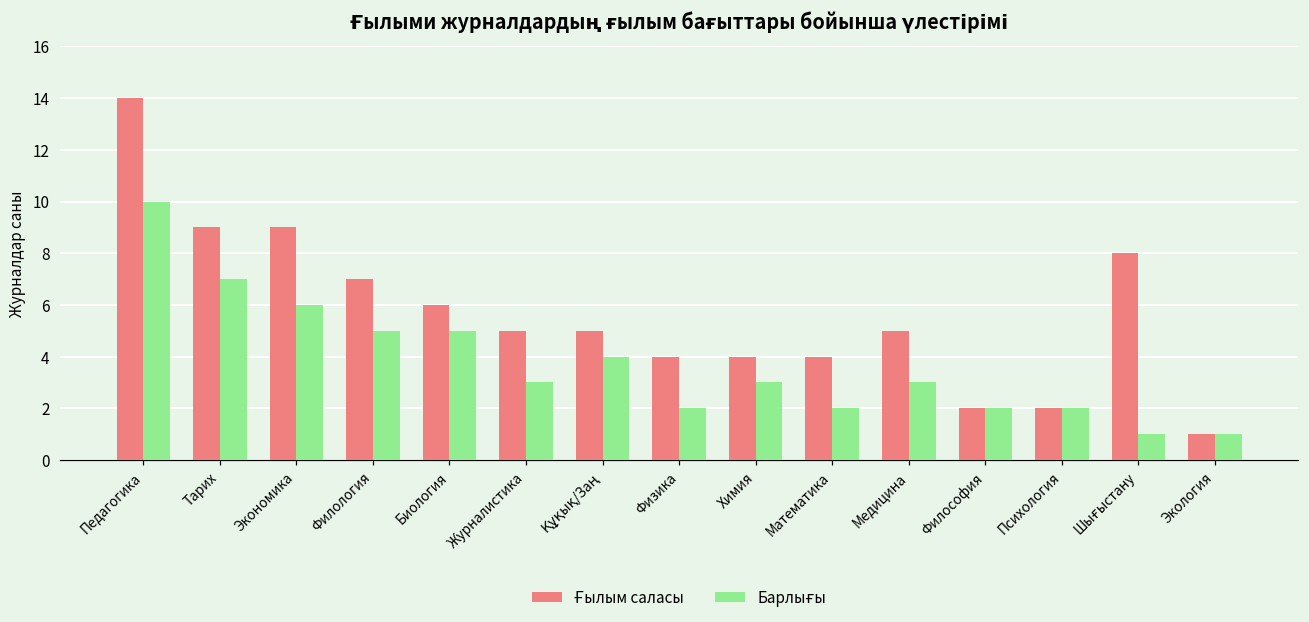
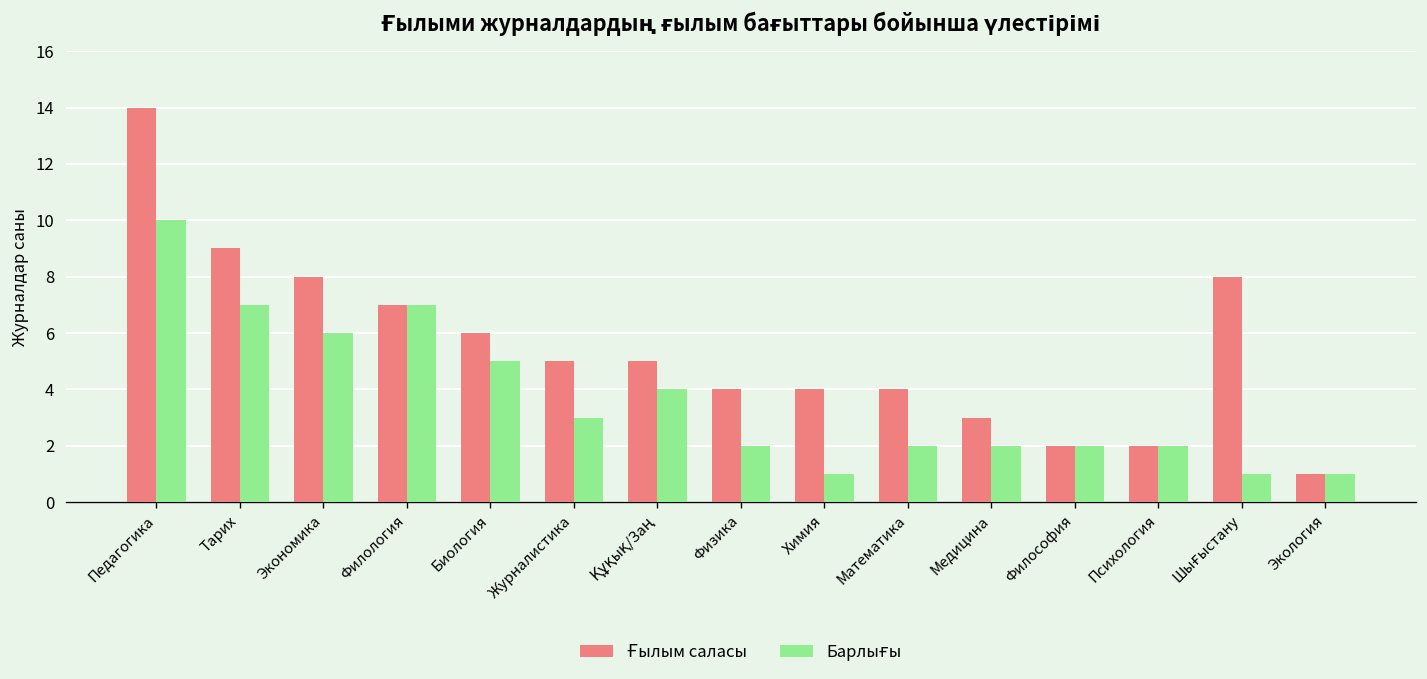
Ғылым саласы, Экономика: 9 -> 8
Барлығы, Филология: 5 -> 7
Барлығы, Химия: 3 -> 1
Ғылым саласы, Медицина: 5 -> 3
Барлығы, Медицина: 3 -> 2
